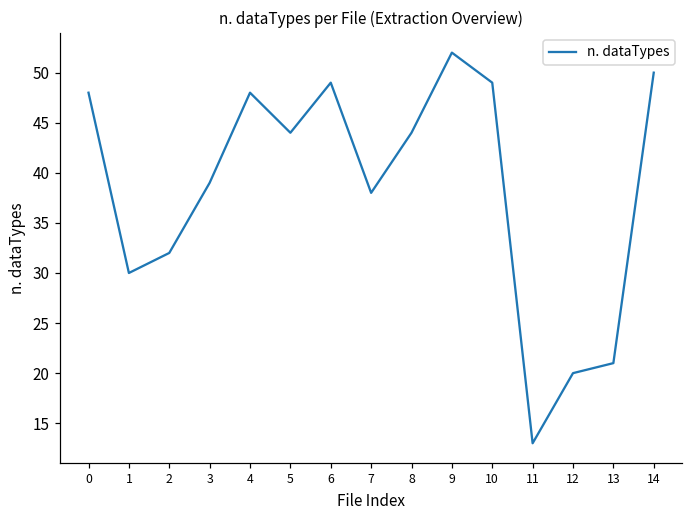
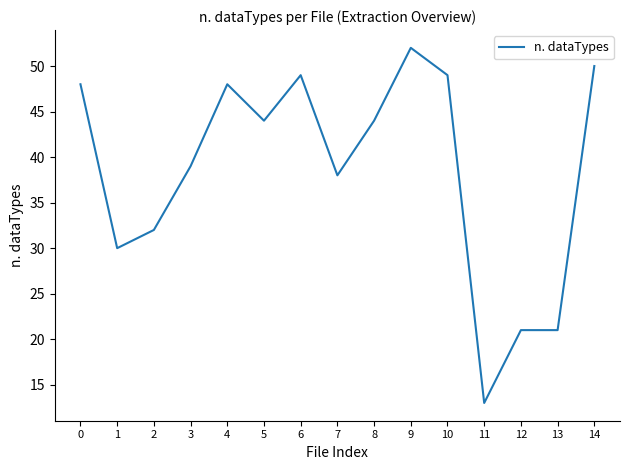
12: 20 -> 21
